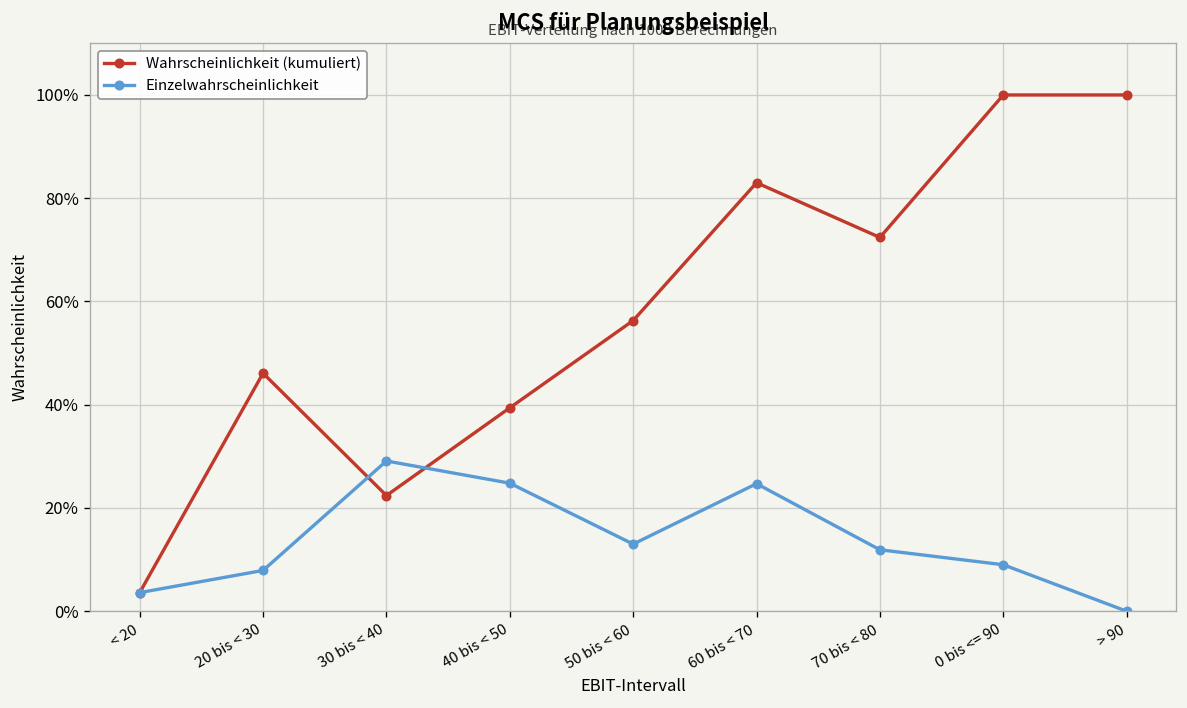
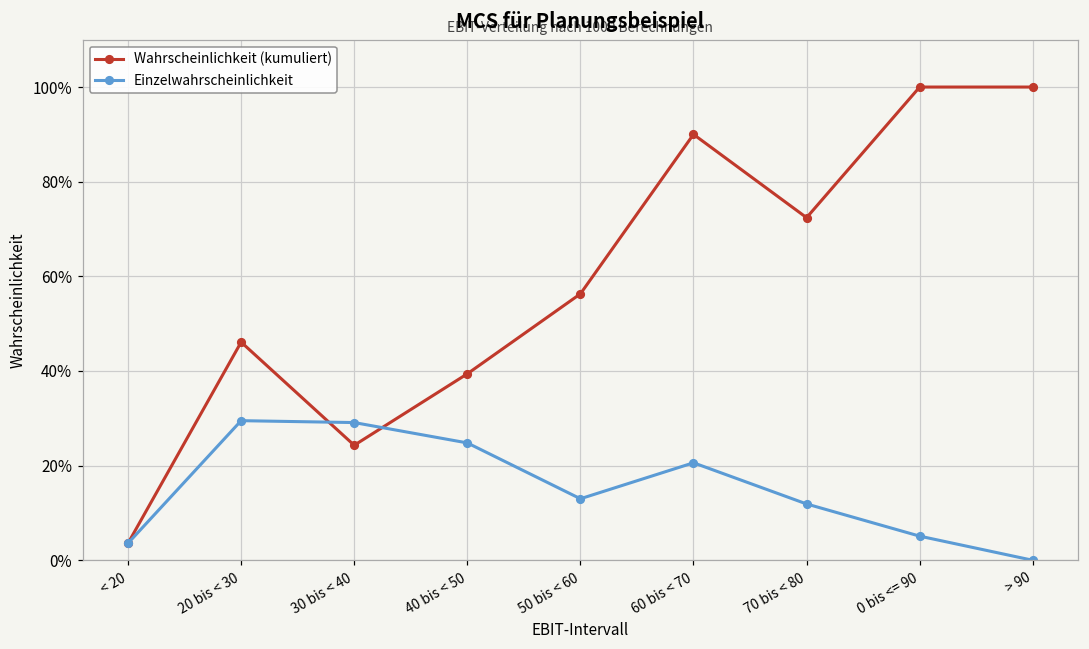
Einzelwahrscheinlichkeit, 20 bis < 30: 8% -> 30%
Wahrscheinlichkeit (kumuliert), 30 bis < 40: 22% -> 24%
Wahrscheinlichkeit (kumuliert), 60 bis < 70: 83% -> 90%
Einzelwahrscheinlichkeit, 60 bis < 70: 25% -> 21%
Einzelwahrscheinlichkeit, 0 bis <= 90: 9% -> 5%
